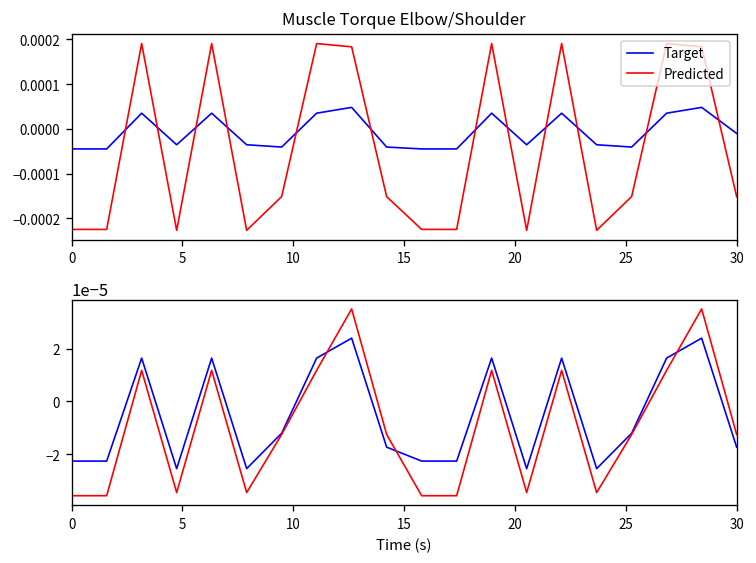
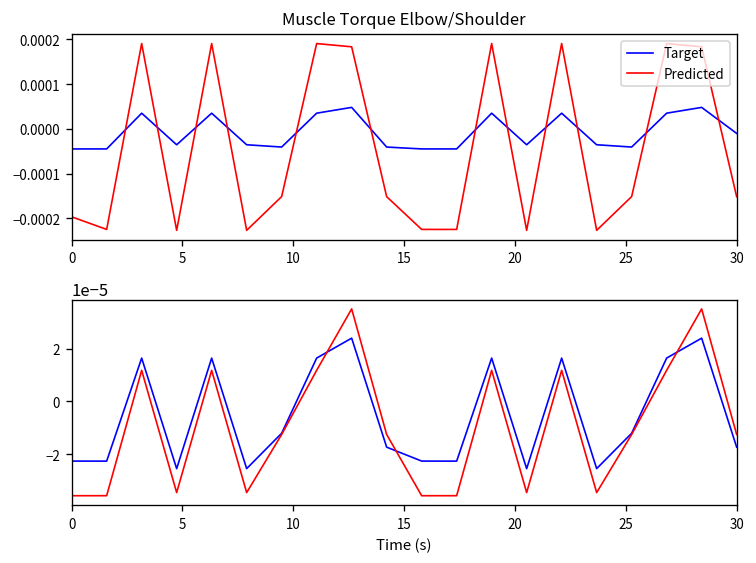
Muscle Torque Elbow/Shoulder, Predicted, 0: -0.00022 -> -0.00020
